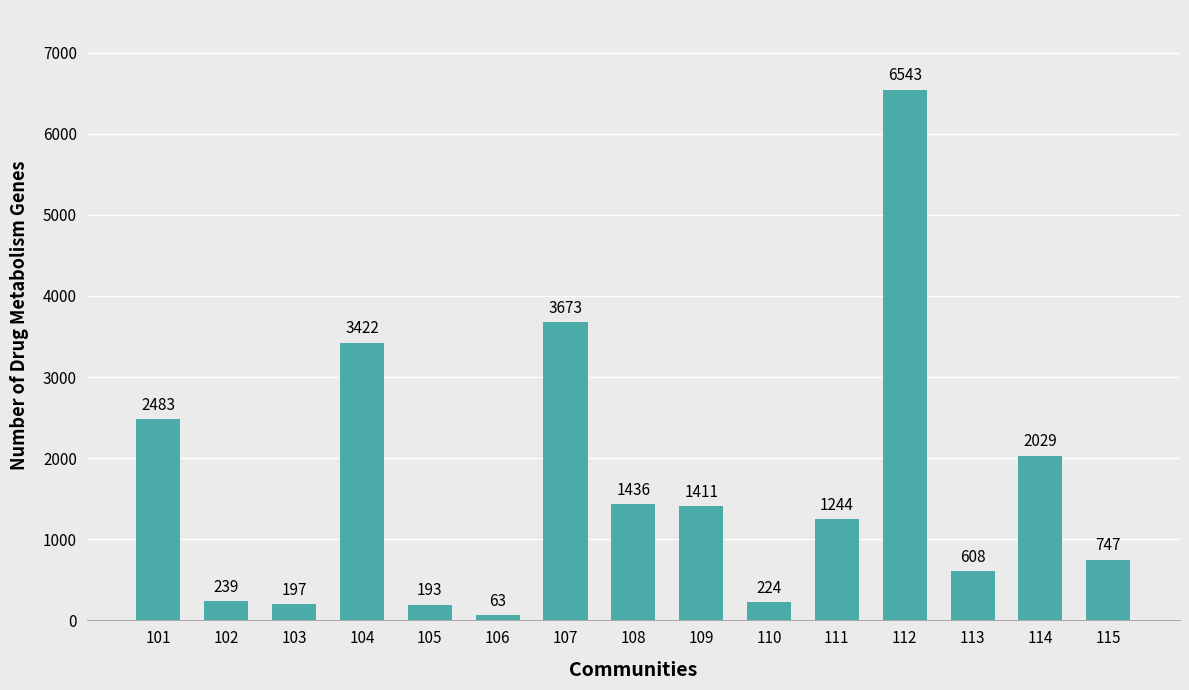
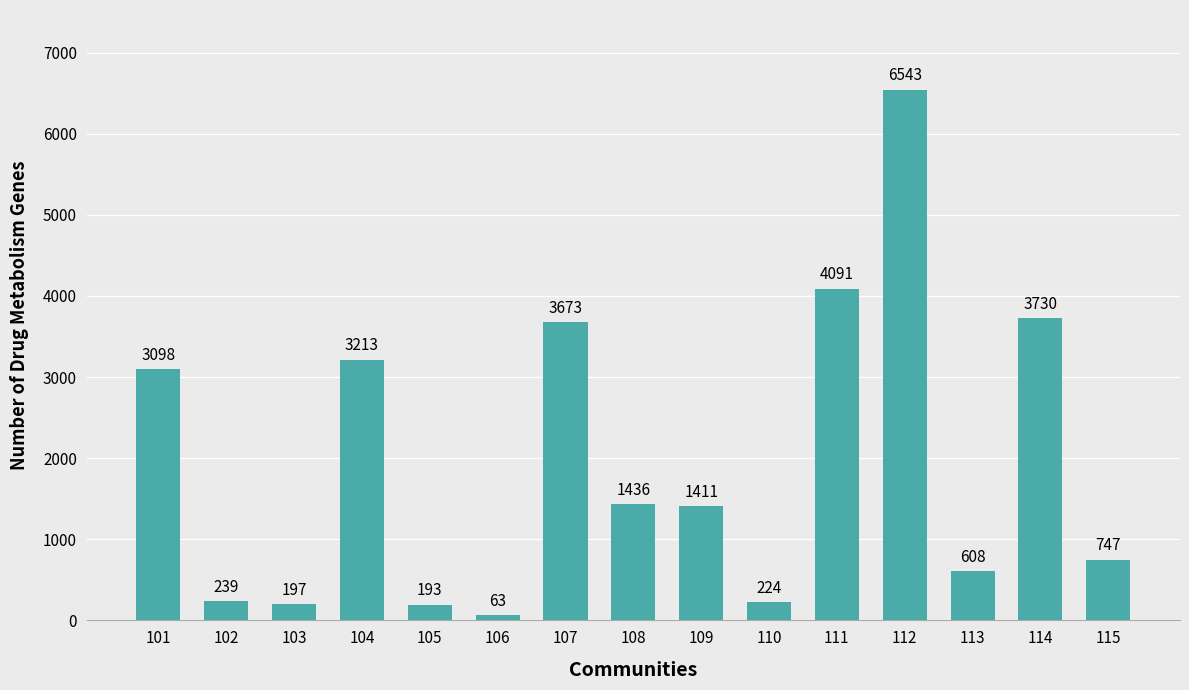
101: 2483 -> 3098
104: 3422 -> 3213
111: 1244 -> 4091
114: 2029 -> 3730
